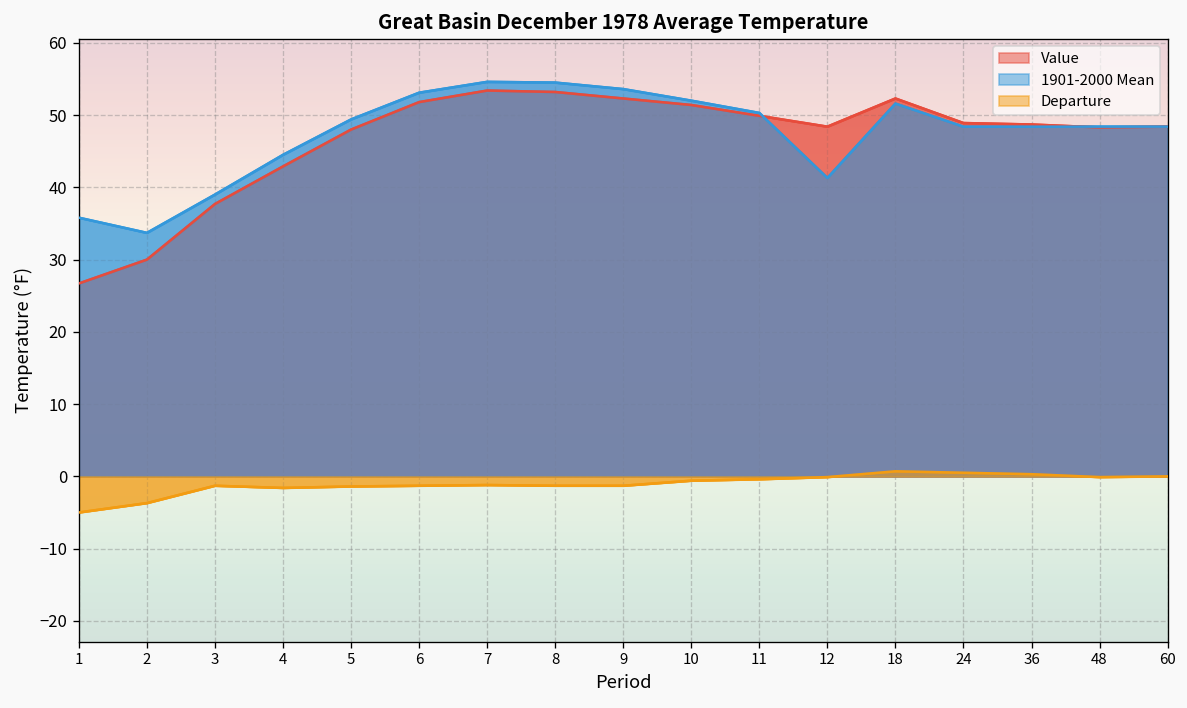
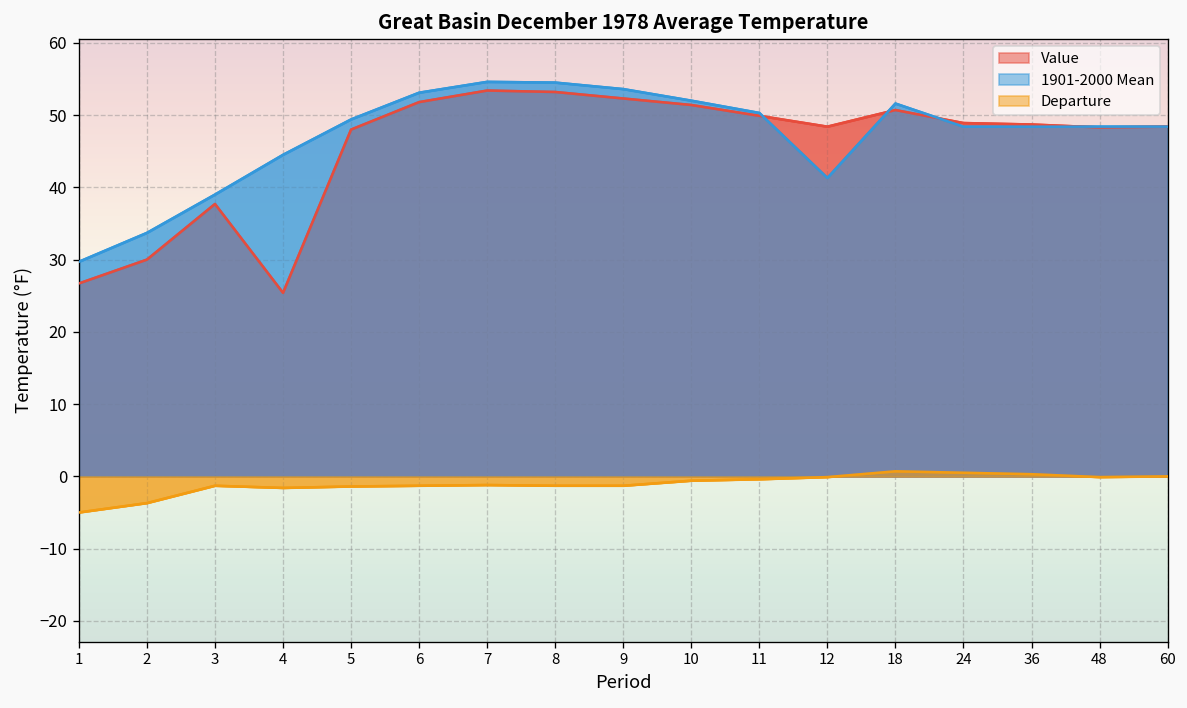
1901-2000 Mean, 1: 36 -> 30
Value, 4: 43 -> 25
Value, 18: 52 -> 51
